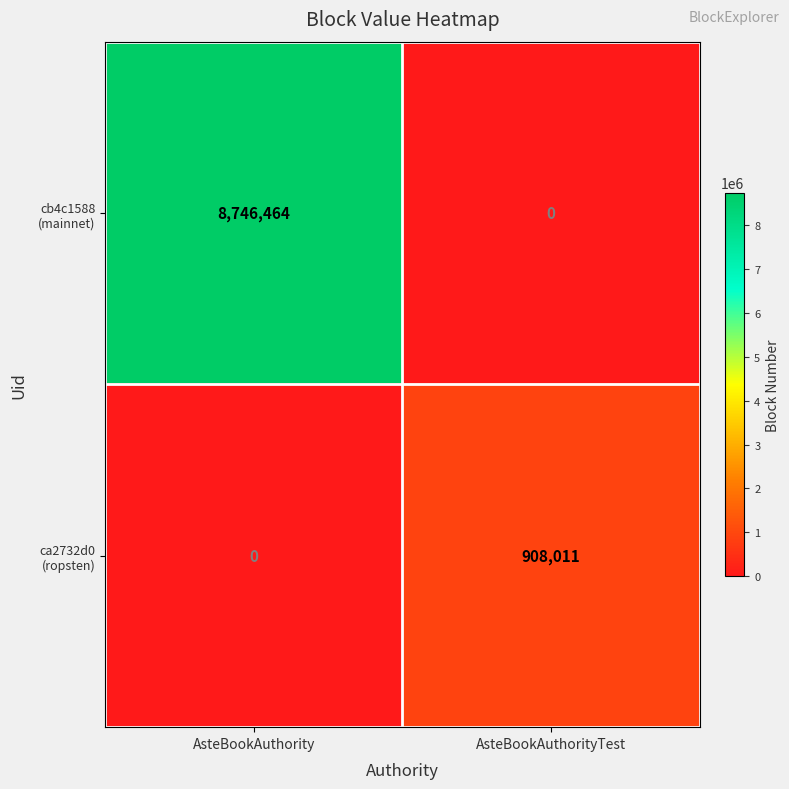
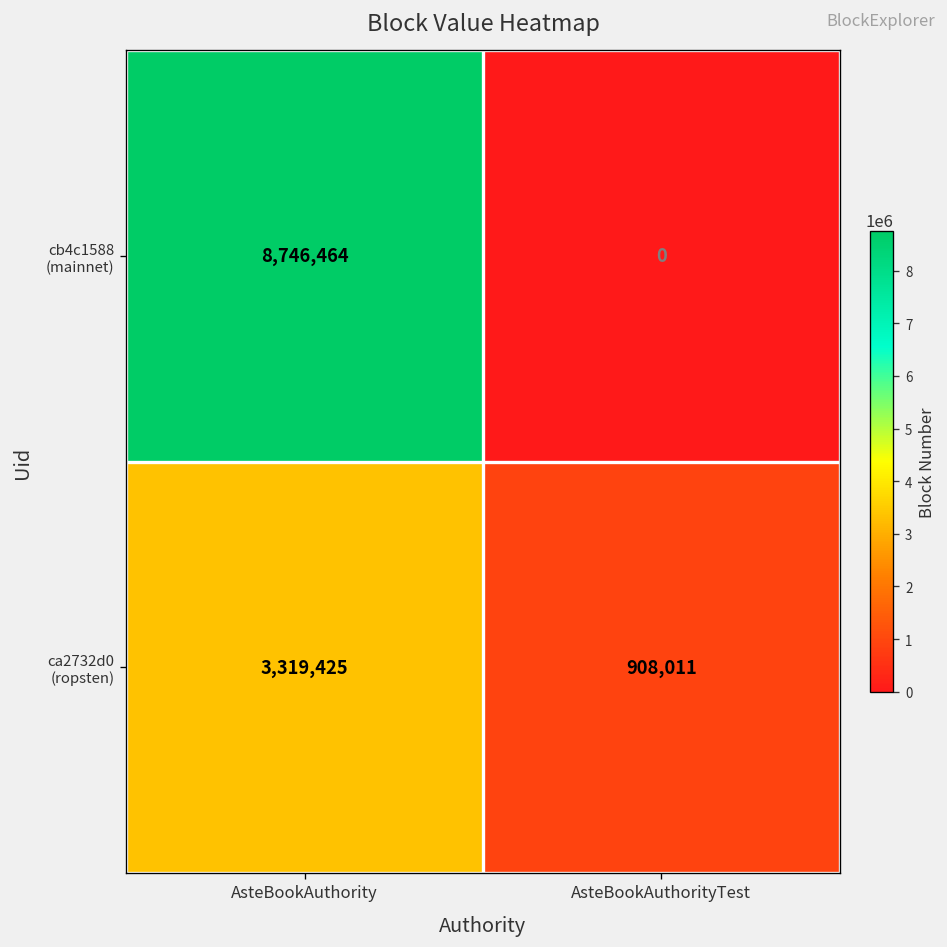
ca2732d0 (ropsten), AsteBookAuthority: 0 -> 3,319,425
